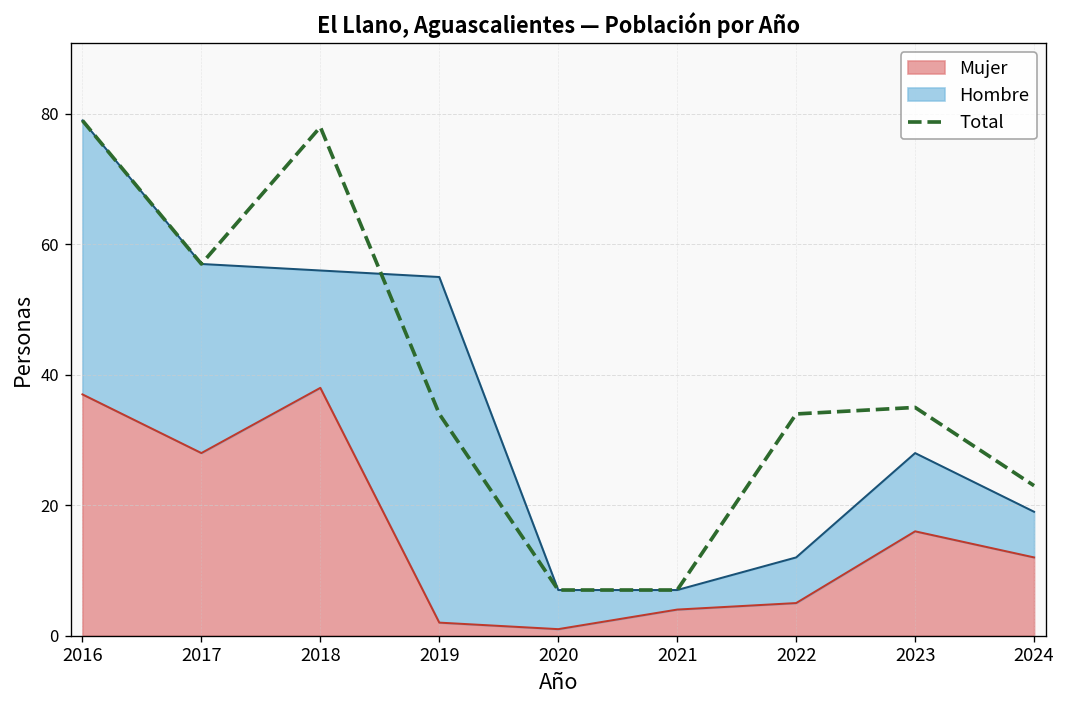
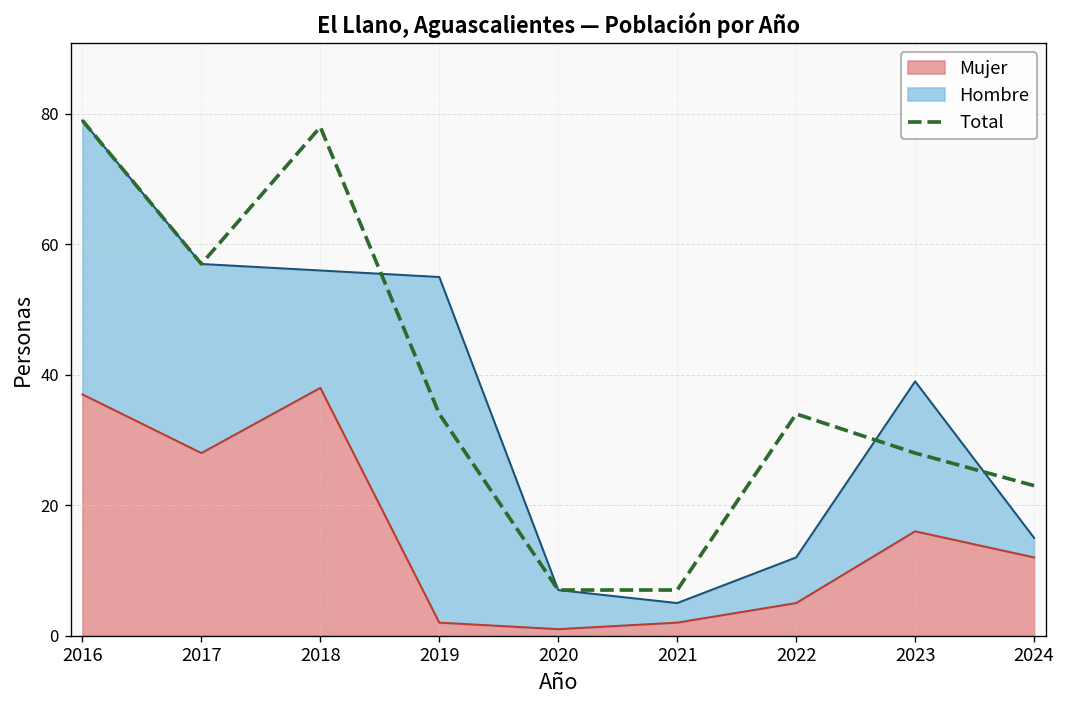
Mujer, 2021: 4 -> 2
Total, 2023: 35 -> 28
Hombre, 2023: 12 -> 23
Hombre, 2024: 7 -> 3
